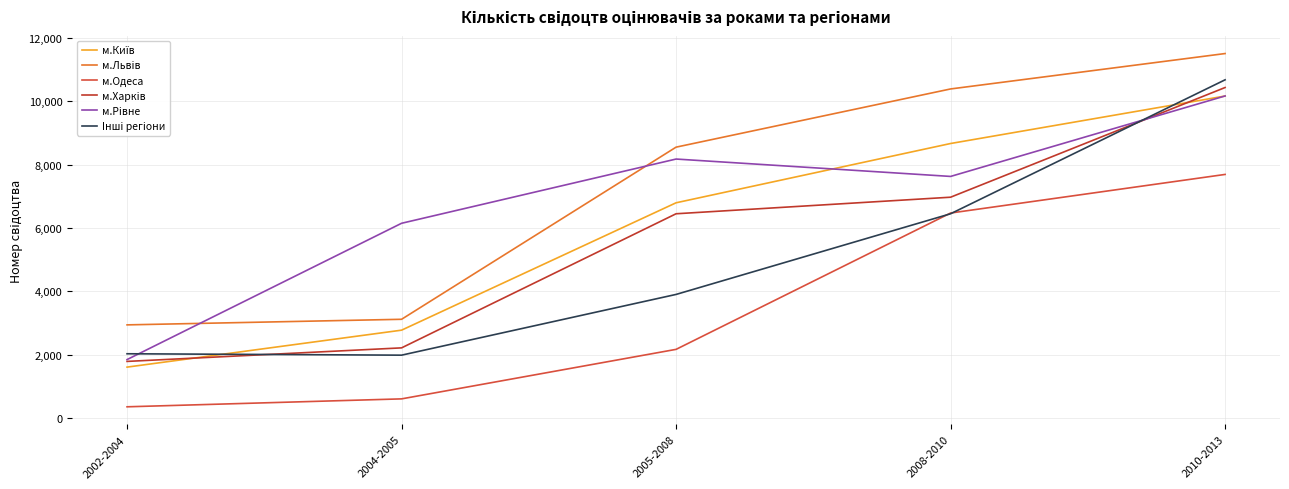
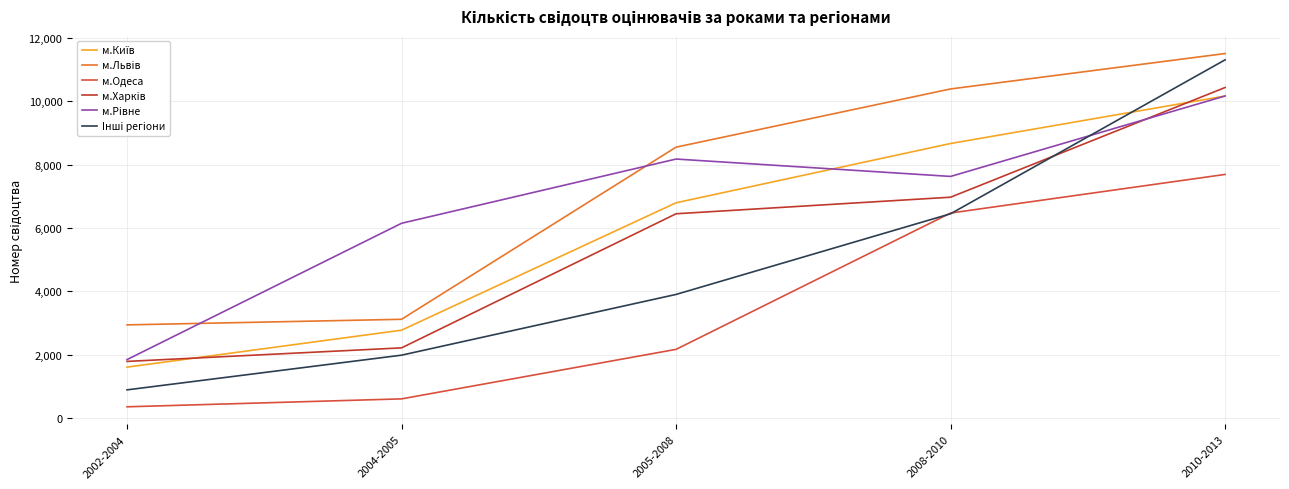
Інші регіони, 2002-2004: 2,000 -> 900
Інші регіони, 2010-2013: 10,700 -> 11,300
